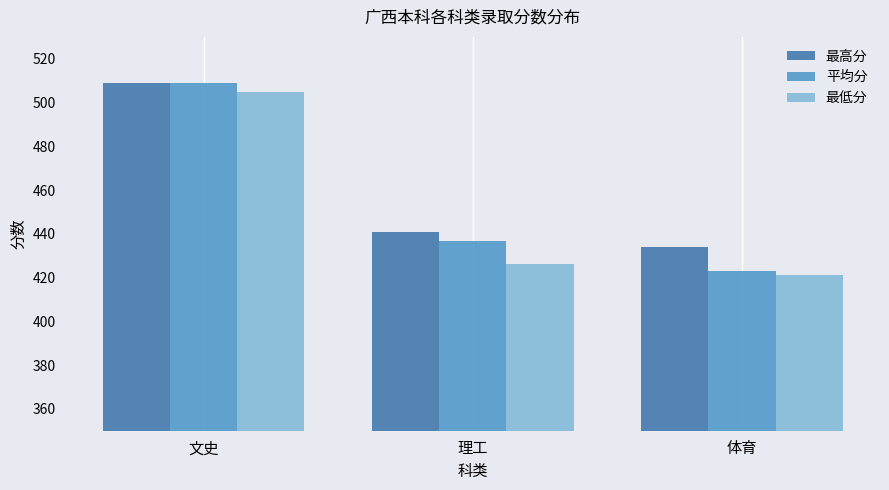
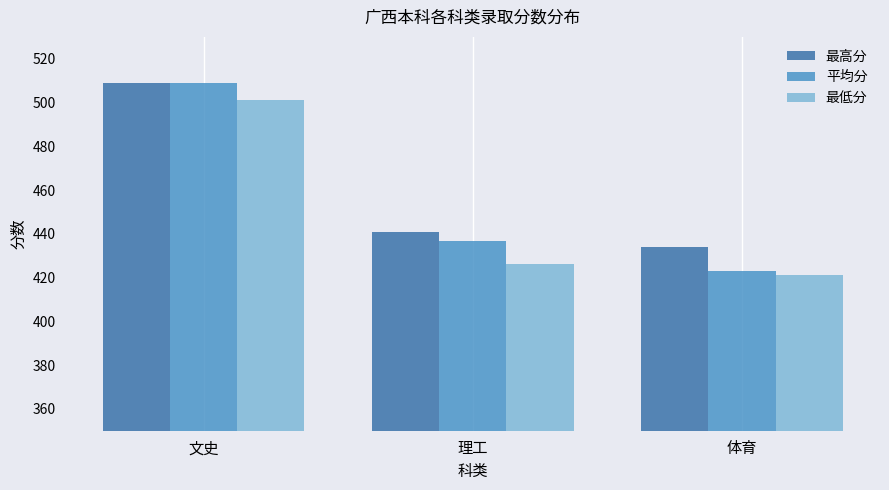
最低分, 文史: 505 -> 501
